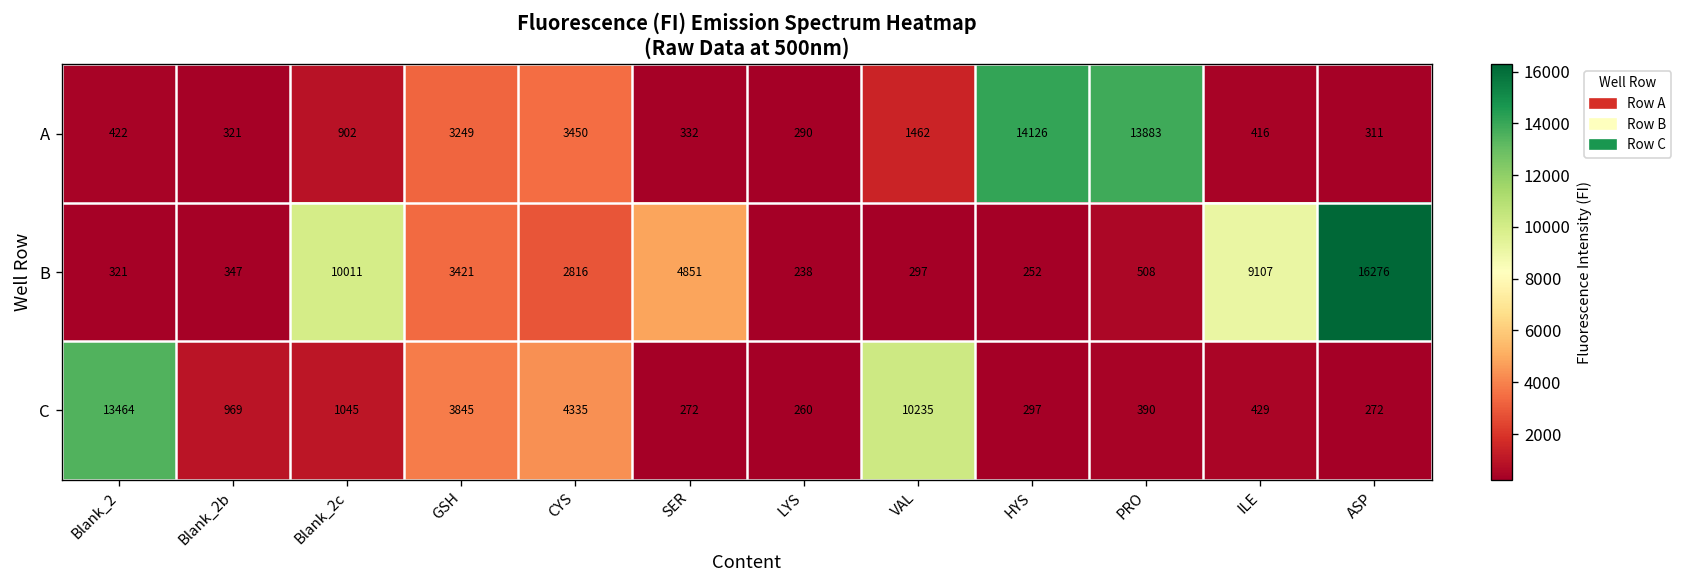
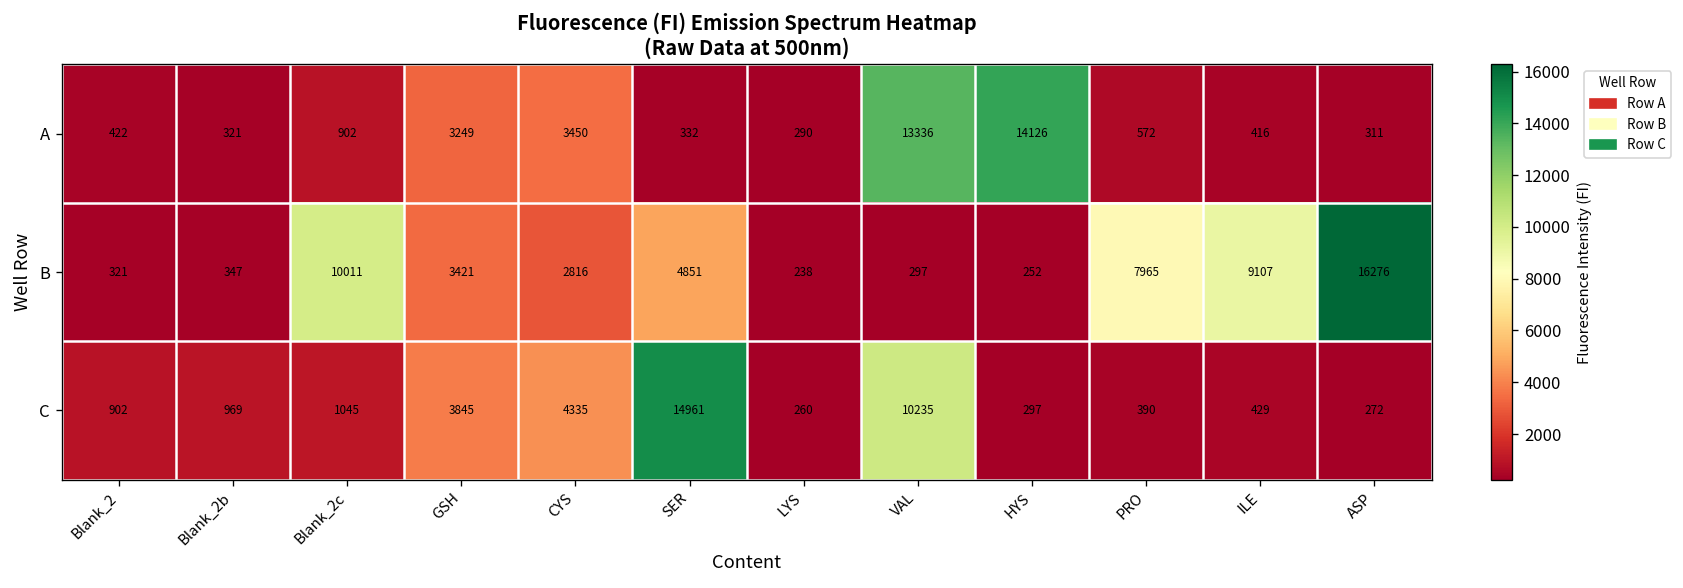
A, VAL: 1462 -> 13336
A, PRO: 13883 -> 572
B, PRO: 508 -> 7965
C, Blank_2: 13464 -> 902
C, SER: 272 -> 14961
